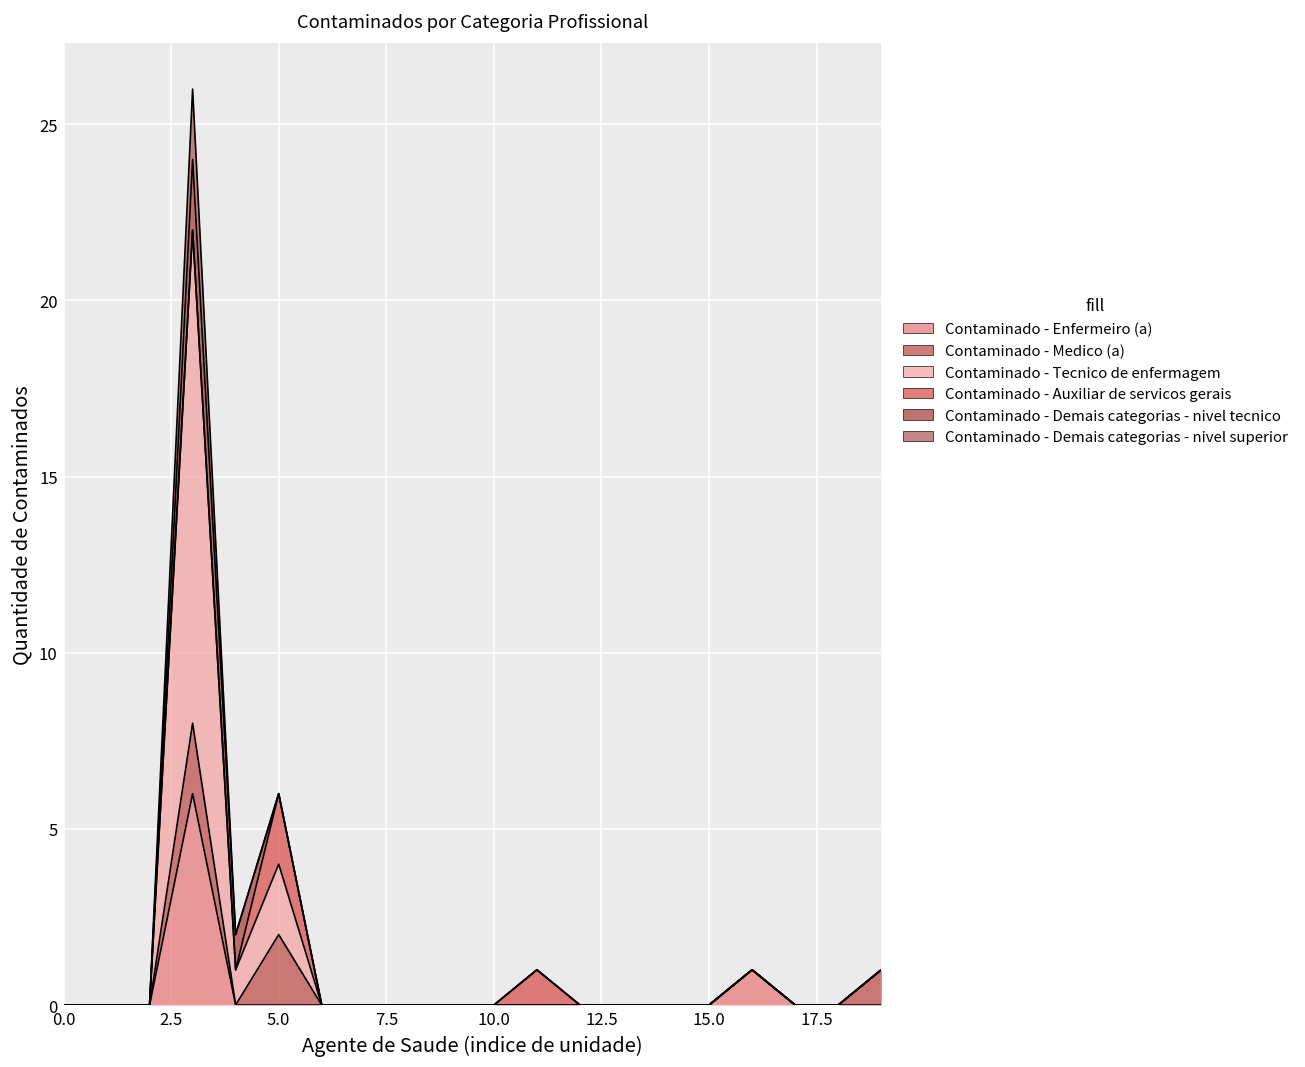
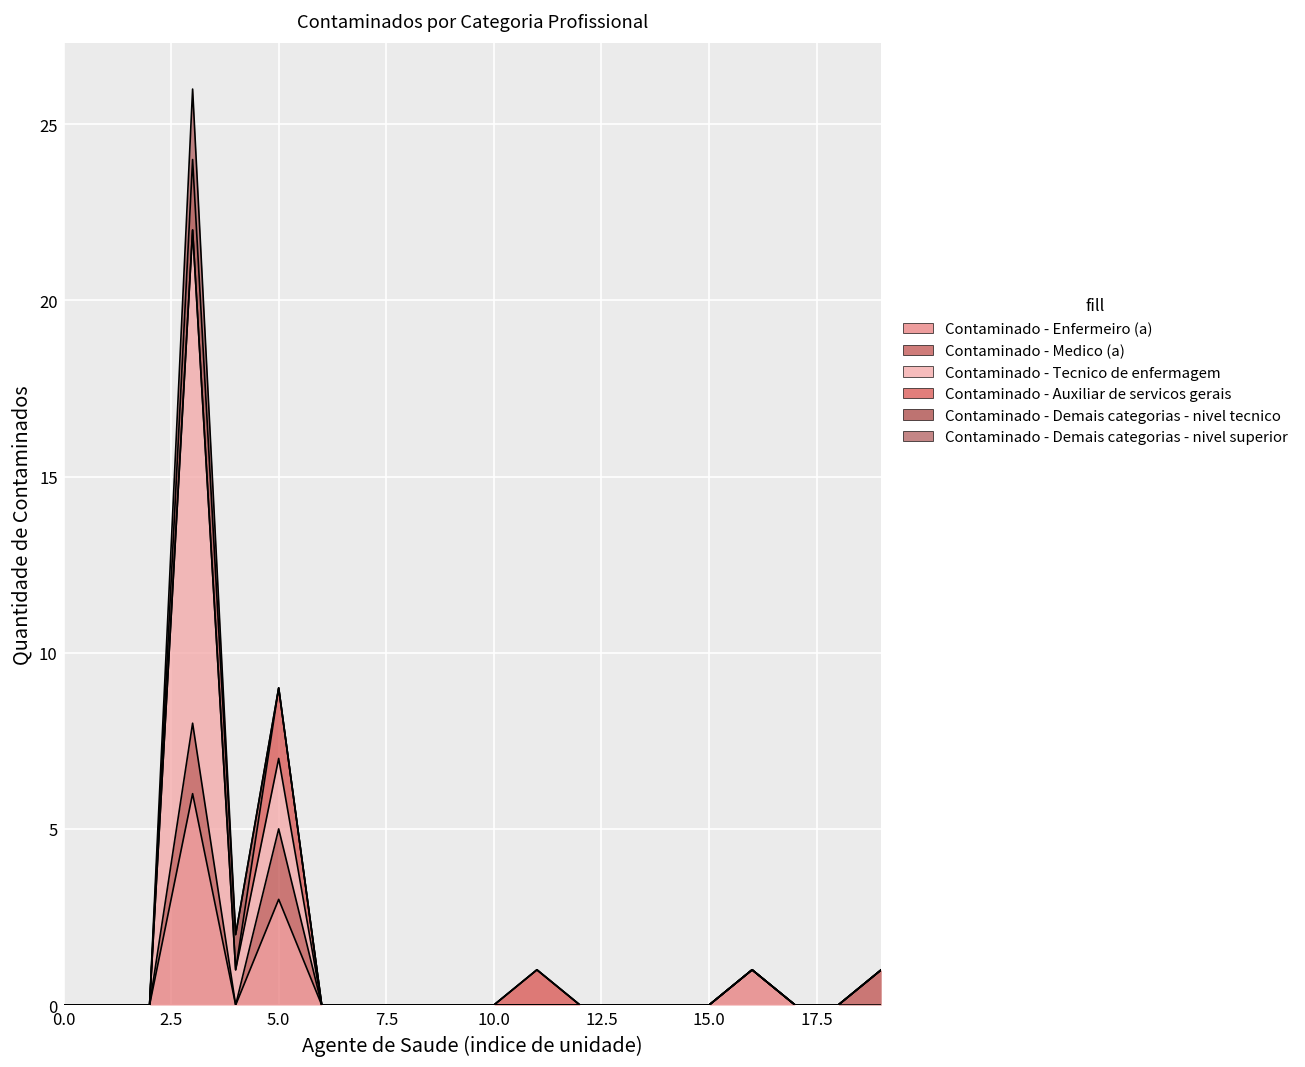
Contaminado - Enfermeiro (a), 5.0: 0 -> 3
